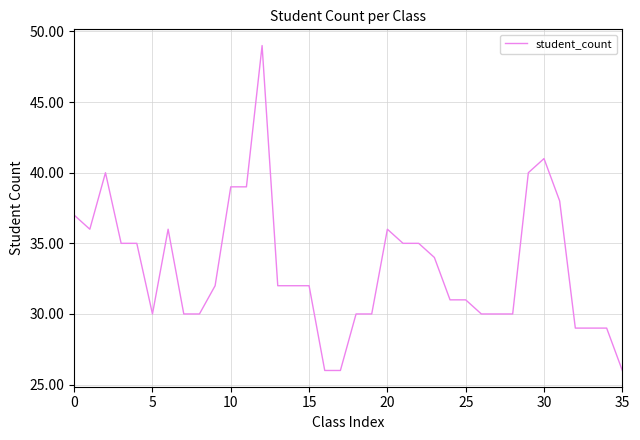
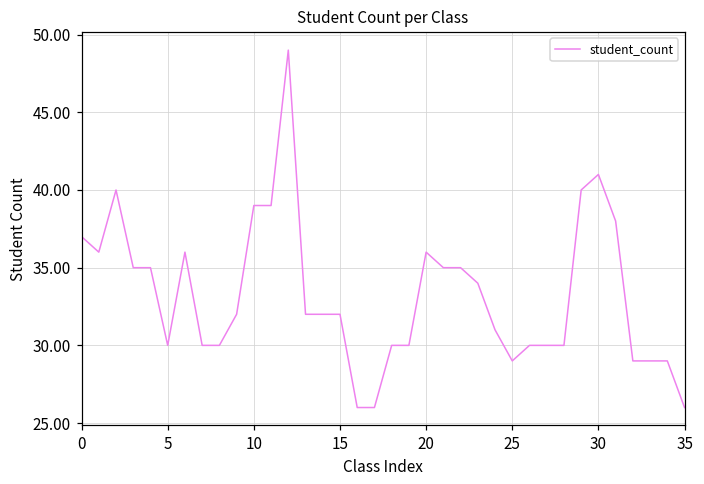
25: 31 -> 29
